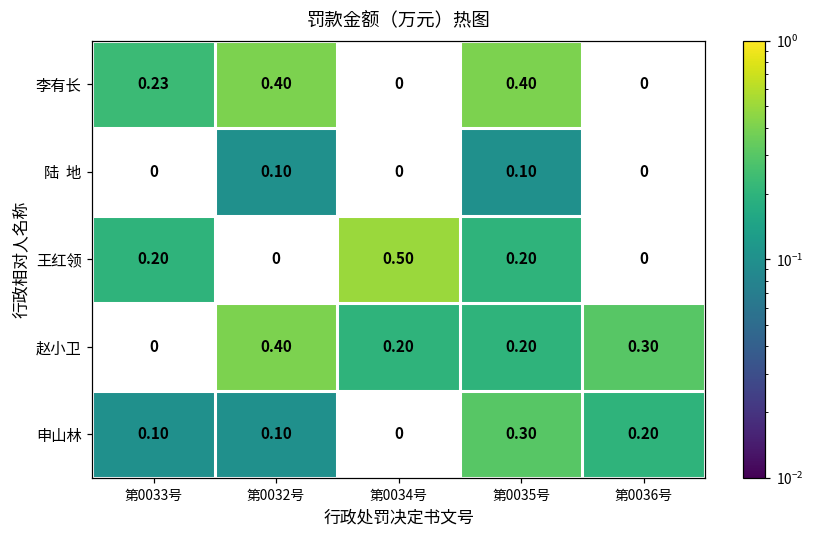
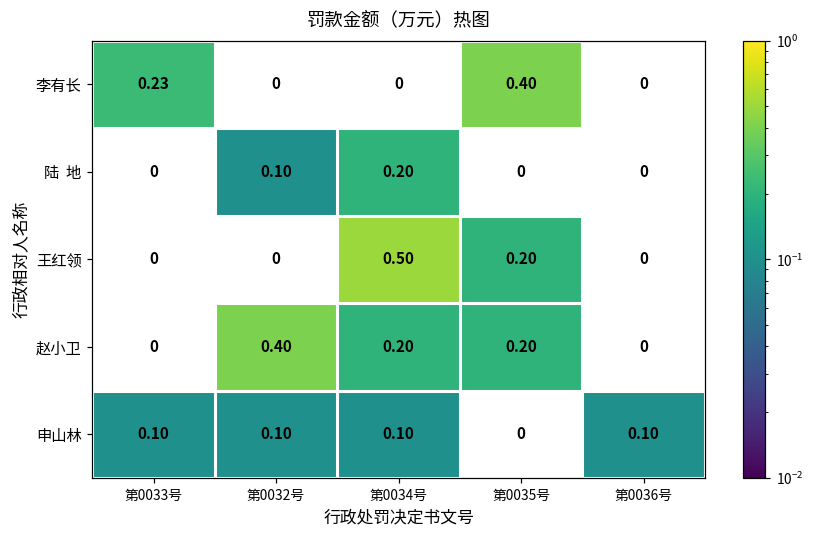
李有长, 第0032号: 0.40 -> 0
陆 地, 第0034号: 0 -> 0.20
陆 地, 第0035号: 0.10 -> 0
王红领, 第0033号: 0.20 -> 0
赵小卫, 第0036号: 0.30 -> 0
申山林, 第0034号: 0 -> 0.10
申山林, 第0035号: 0.30 -> 0
申山林, 第0036号: 0.20 -> 0.10
